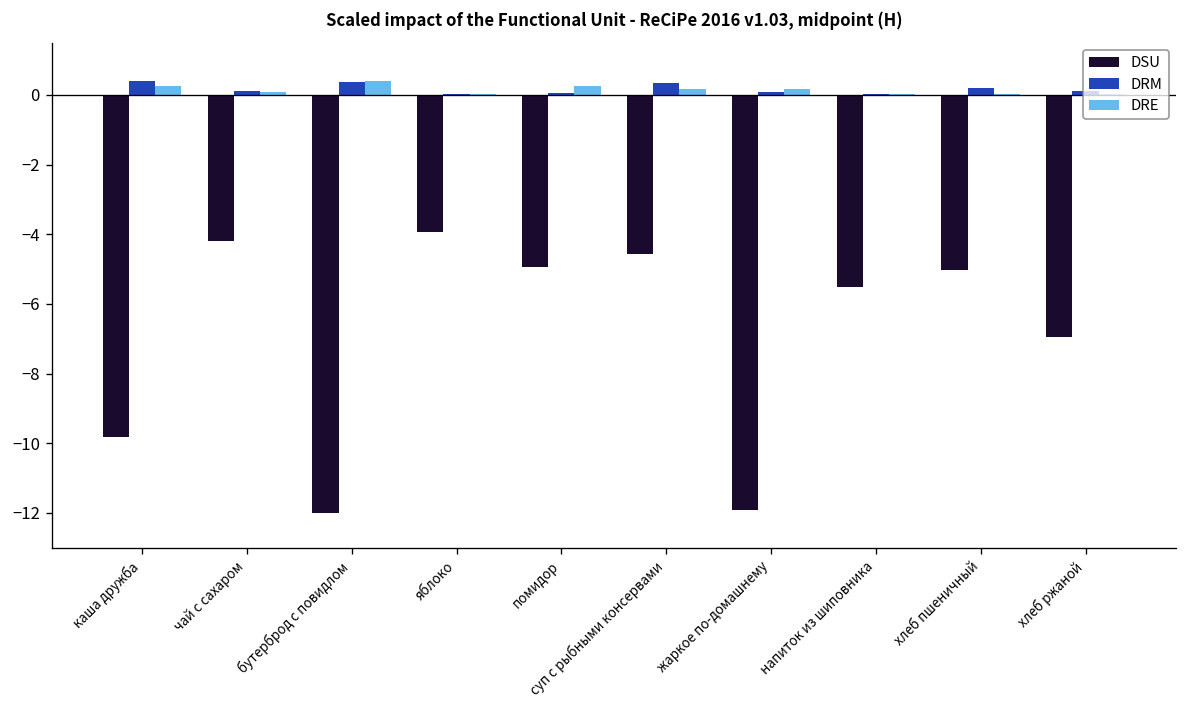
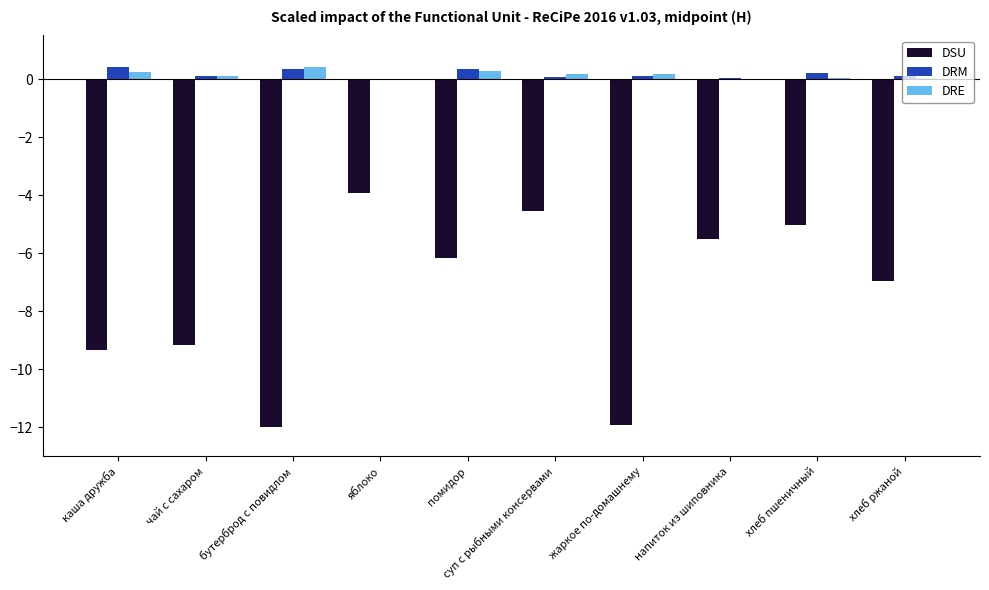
DSU, каша дружба: -9.8 -> -9.3
DSU, чай с сахаром: -4.2 -> -9.2
DSU, помидор: -4.9 -> -6.1
DRM, помидор: 0.1 -> 0.4
DRM, суп с рыбными консервами: 0.4 -> 0.1
